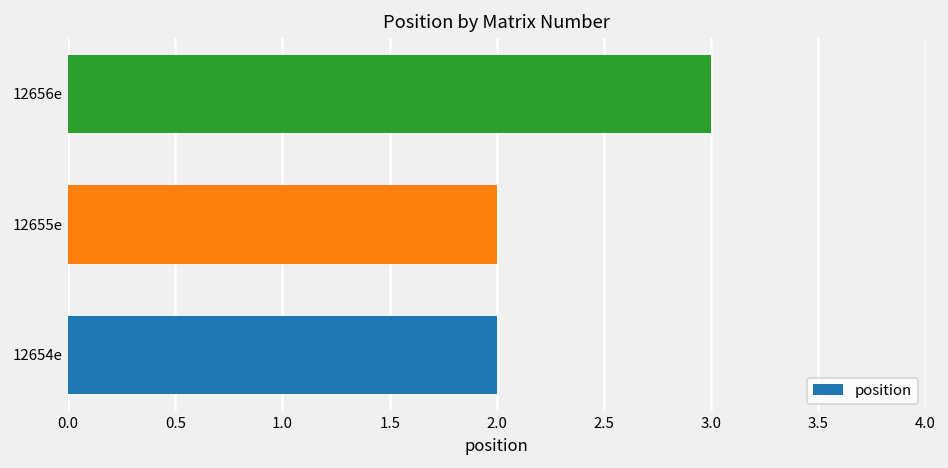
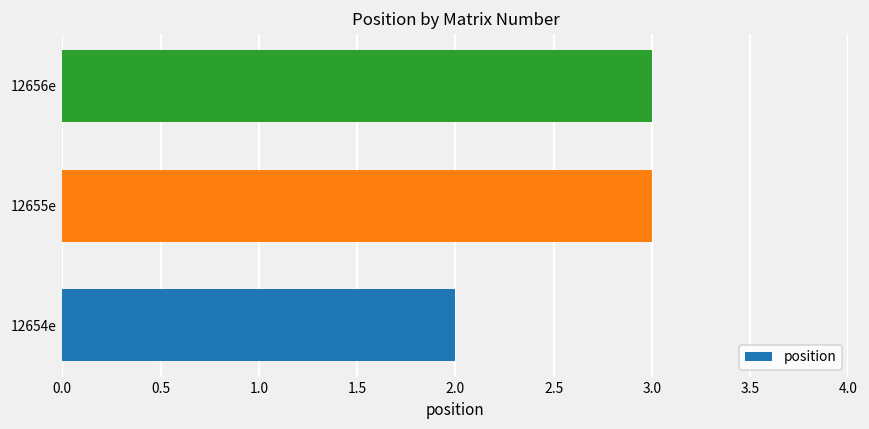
12655e: 2 -> 3
